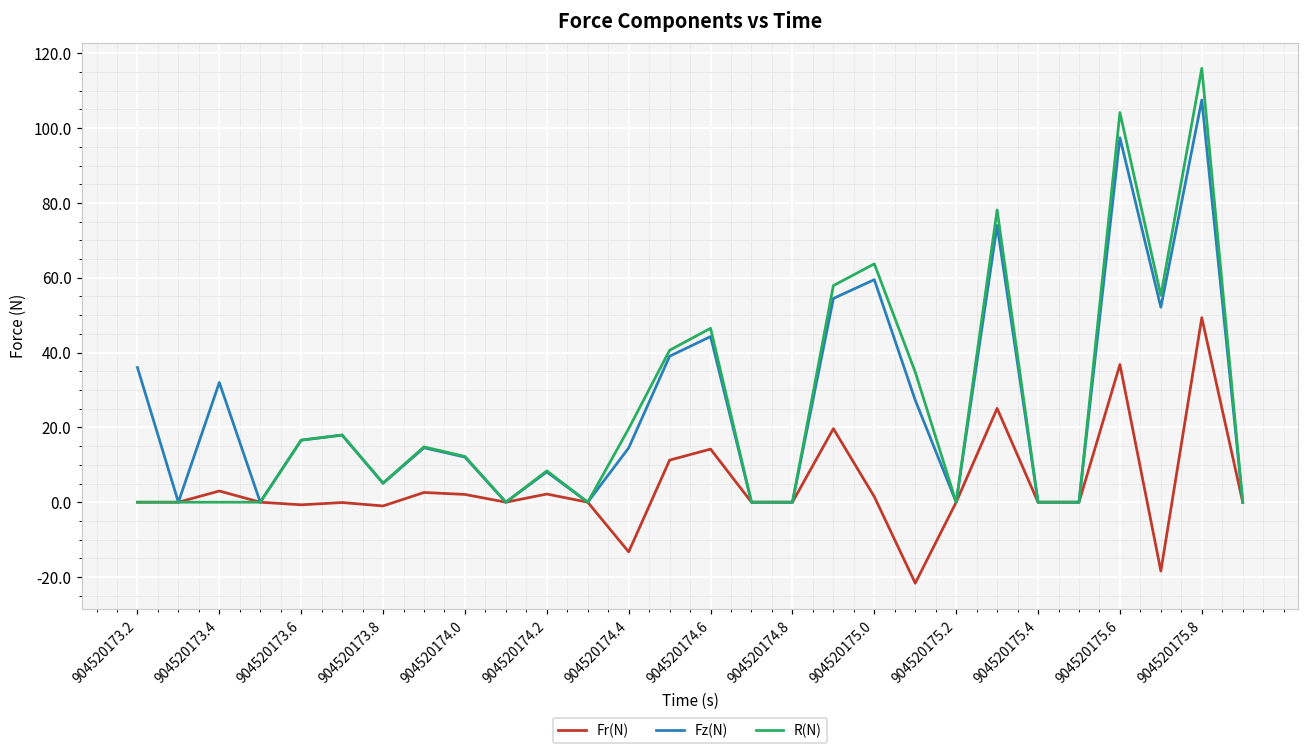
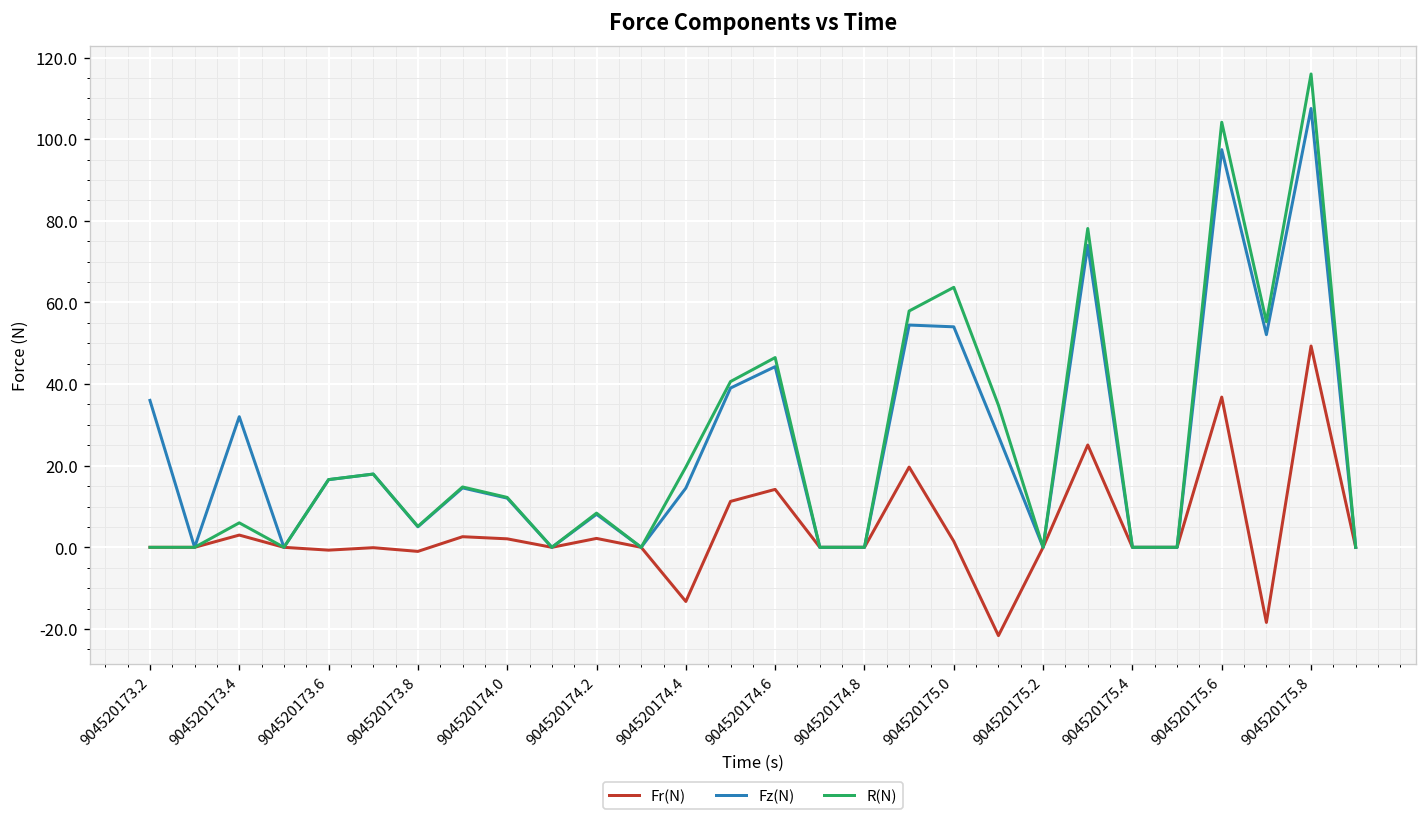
R(N), 904520173.4: 0 -> 6
Fz(N), 904520175.0: 59 -> 54
